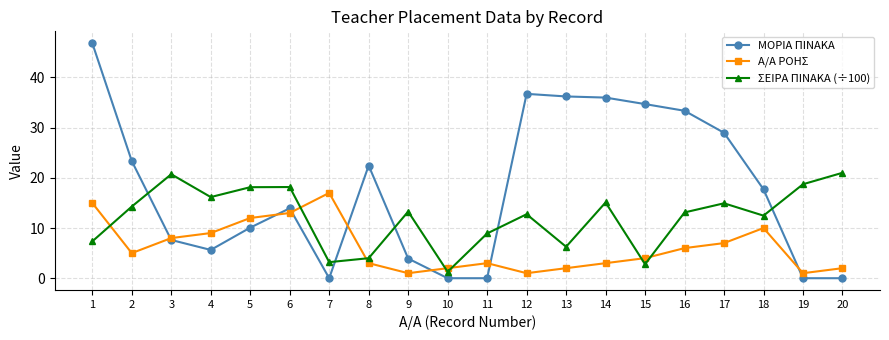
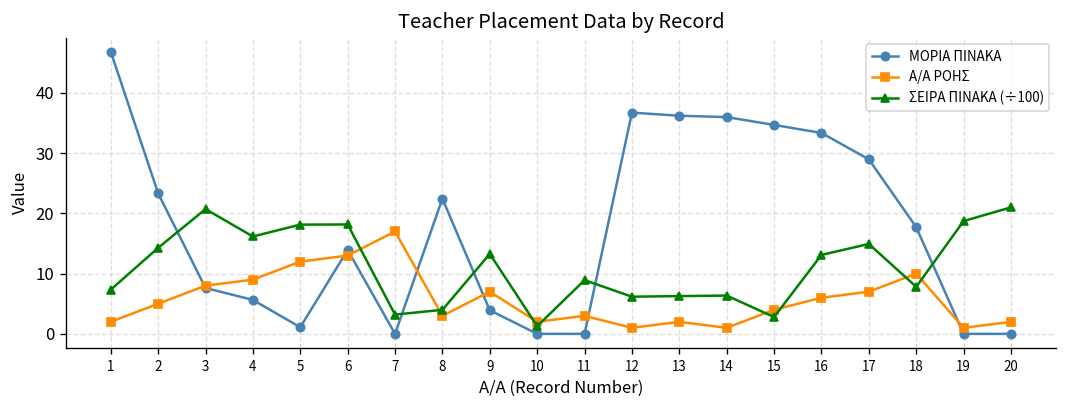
Α/Α ΡΟΗΣ, 1: 15 -> 2
ΜΟΡΙΑ ΠΙΝΑΚΑ, 5: 10 -> 1
Α/Α ΡΟΗΣ, 9: 1 -> 7
ΣΕΙΡΑ ΠΙΝΑΚΑ (÷100), 12: 13 -> 6
Α/Α ΡΟΗΣ, 14: 3 -> 1
ΣΕΙΡΑ ΠΙΝΑΚΑ (÷100), 14: 15 -> 6
ΣΕΙΡΑ ΠΙΝΑΚΑ (÷100), 18: 12 -> 8
